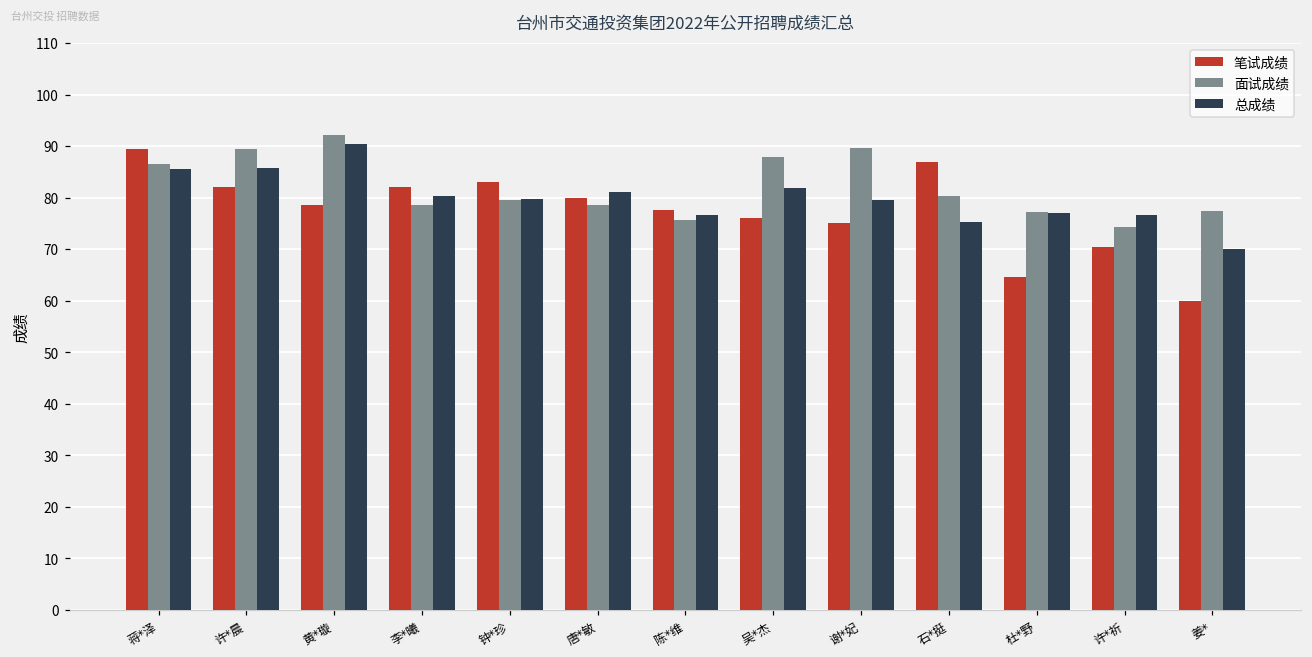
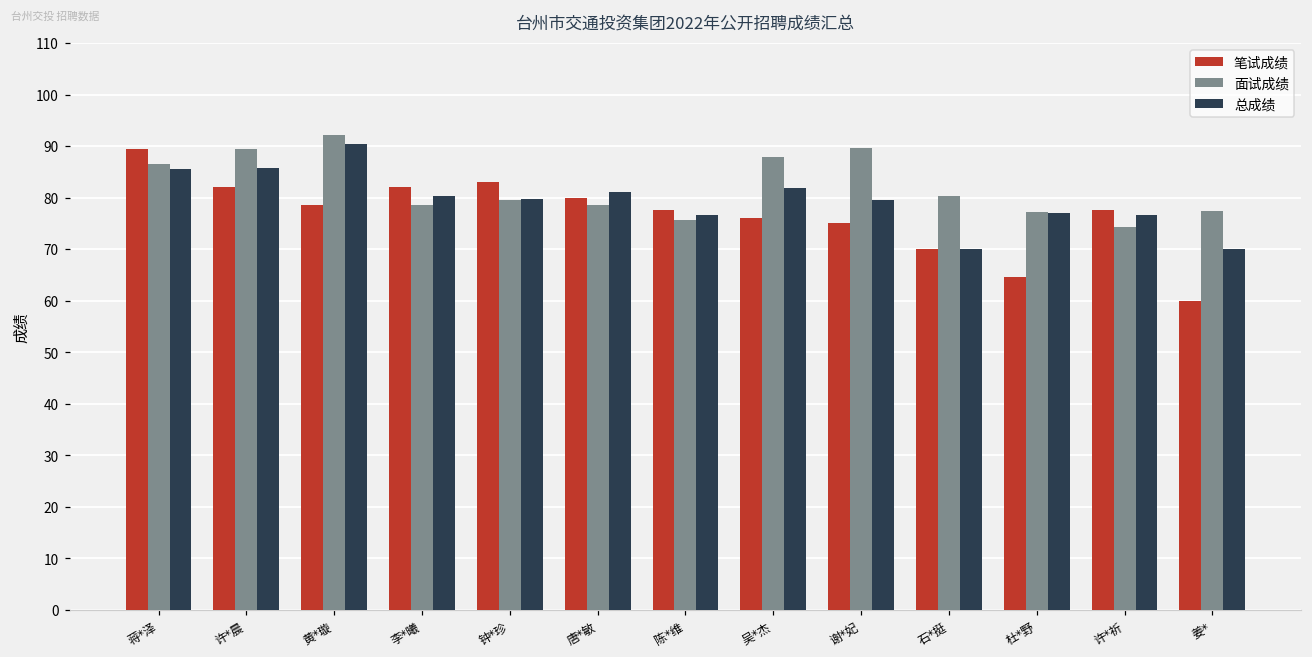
笔试成绩, 石*挺: 87 -> 70
总成绩, 石*挺: 75 -> 70
笔试成绩, 许*祈: 71 -> 78
